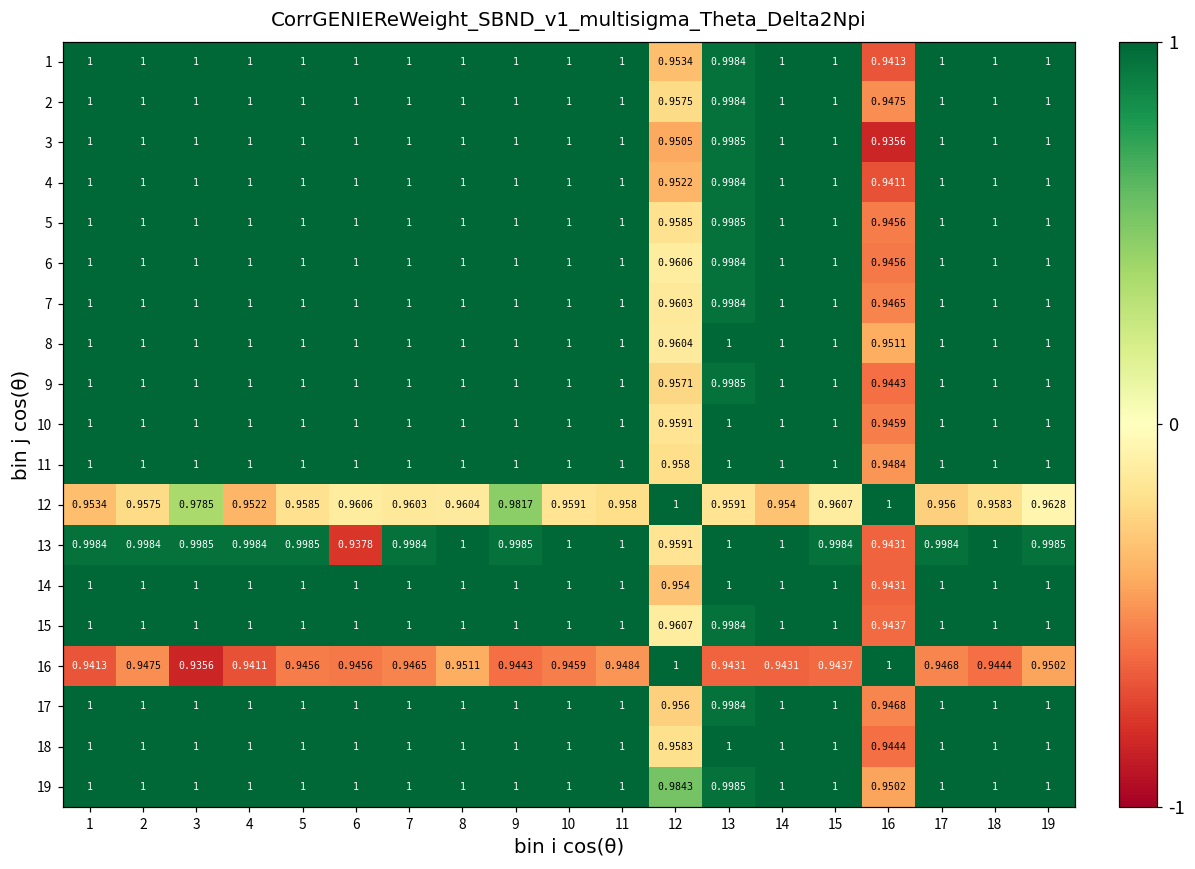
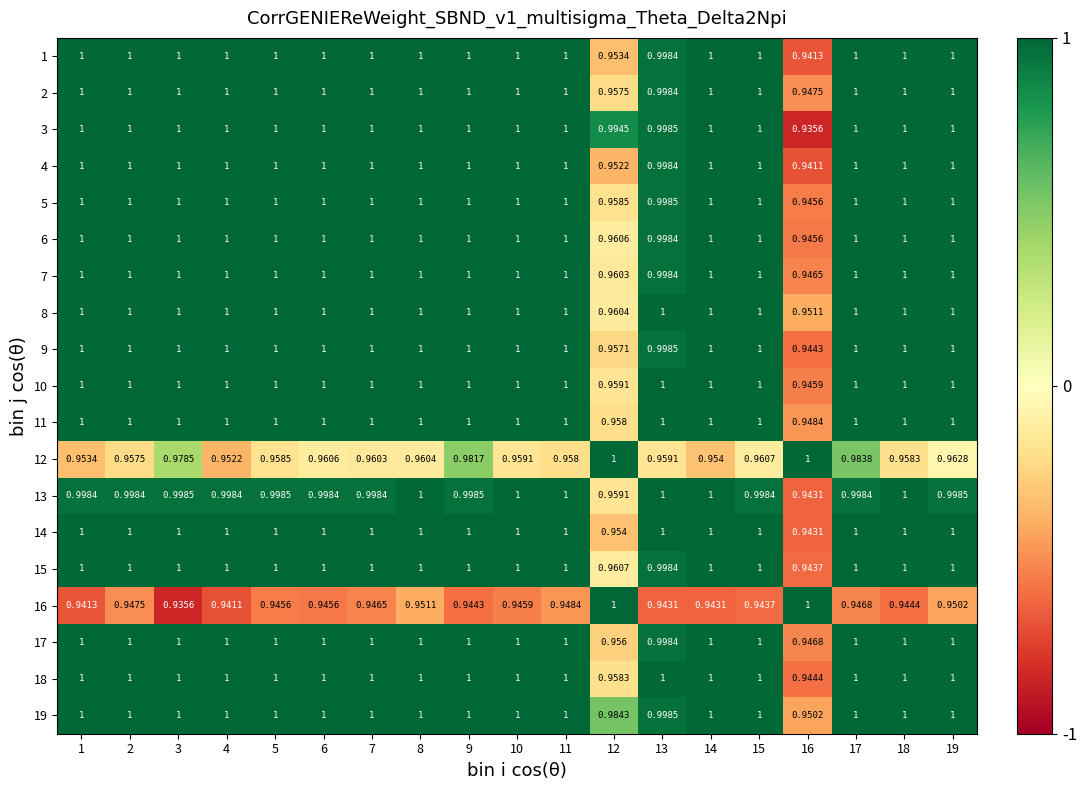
3, 12: 0.9505 -> 0.9945
12, 17: 0.956 -> 0.9838
13, 6: 0.9378 -> 0.9984
